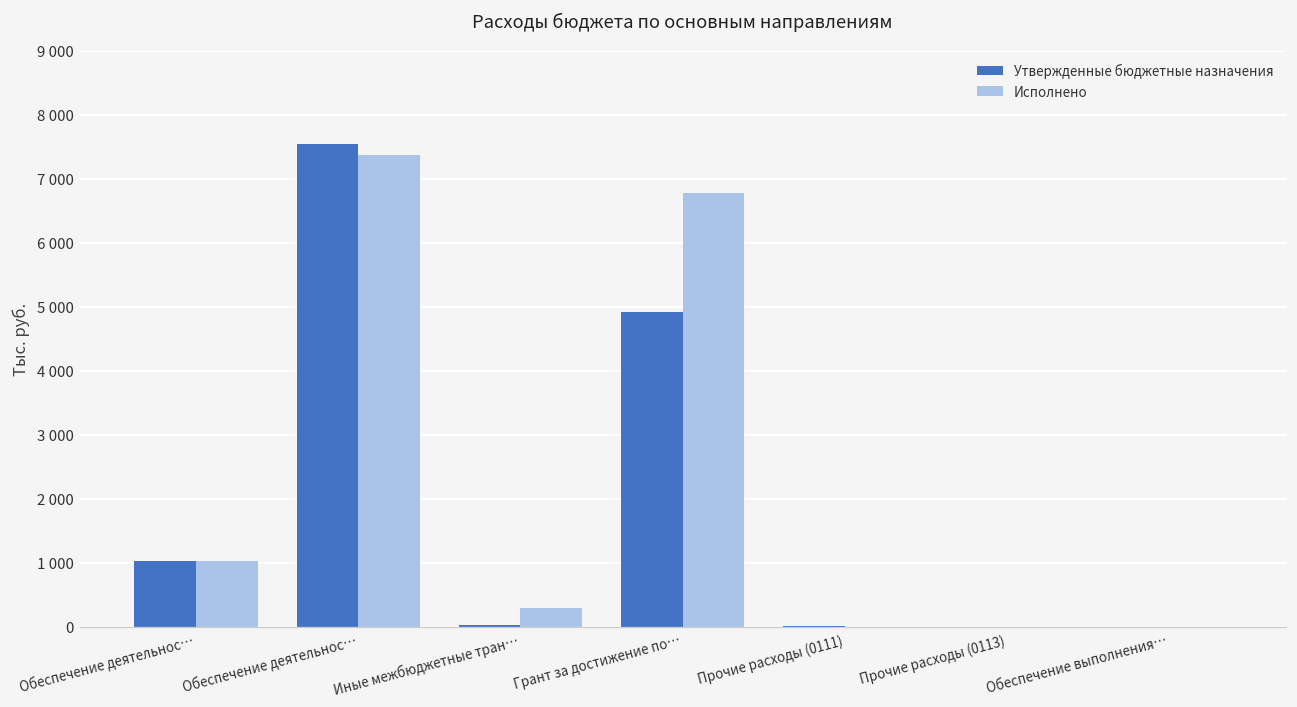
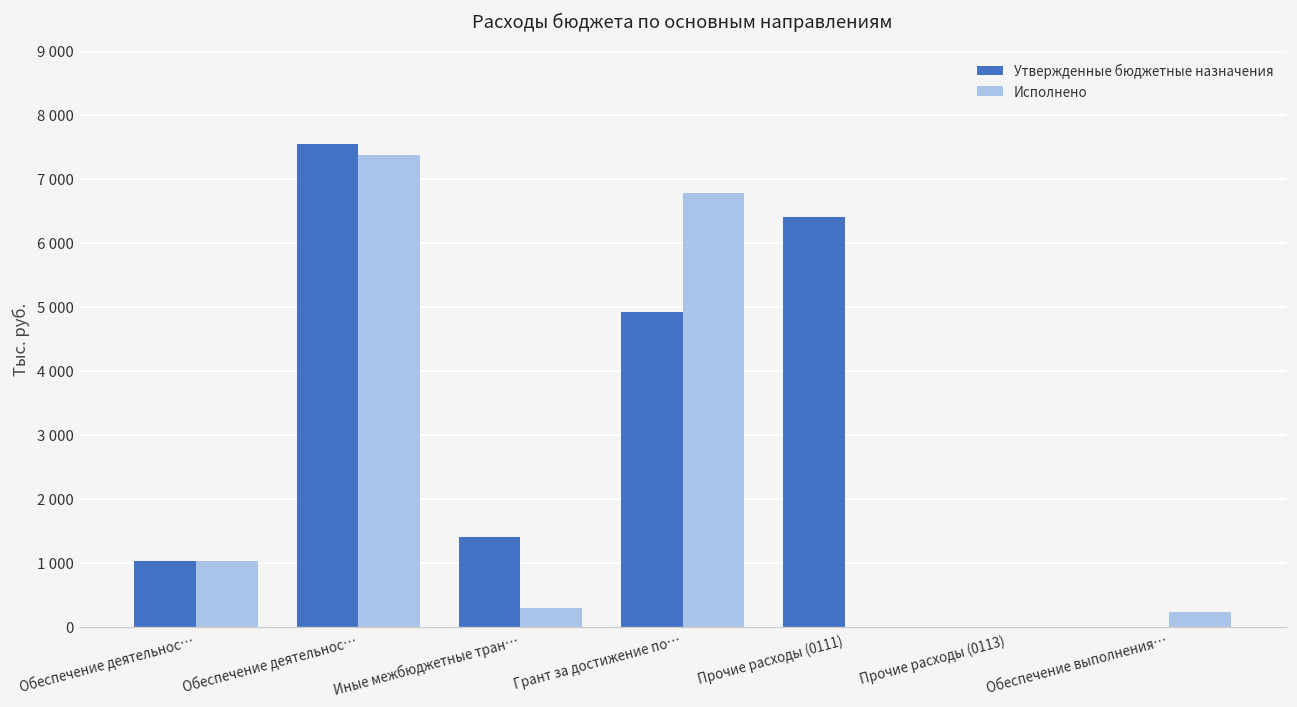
Утвержденные бюджетные назначения, Иные межбюджетные тран…: 0 -> 1400
Утвержденные бюджетные назначения, Прочие расходы (0111): 0 -> 6400
Исполнено, Обеспечение выполнения…: 0 -> 200
